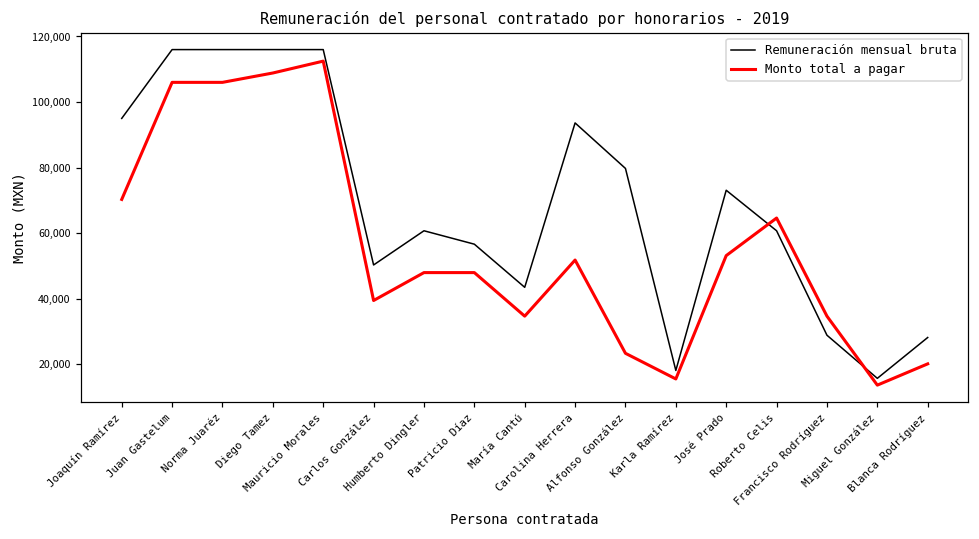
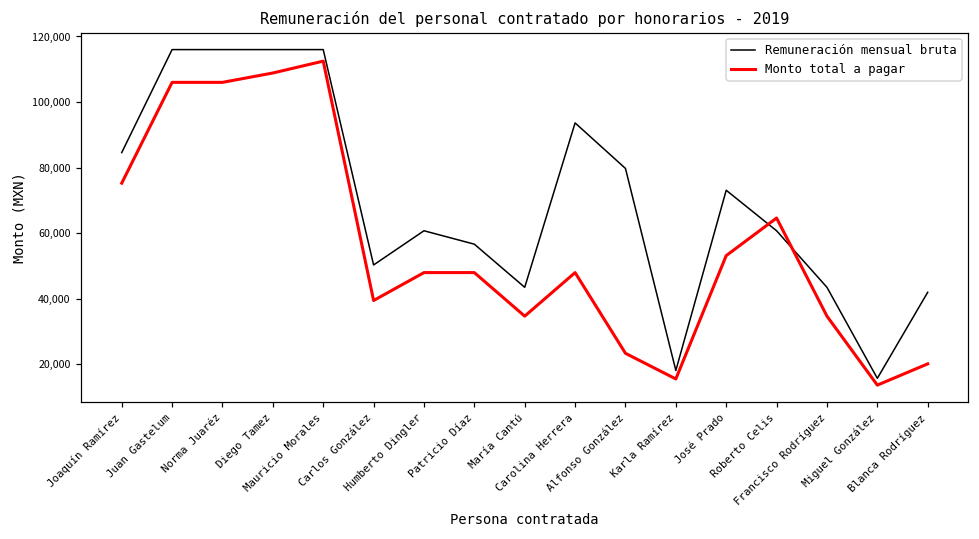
Remuneración mensual bruta, Joaquín Ramírez: 95,000 -> 85,000
Monto total a pagar, Joaquín Ramírez: 70,000 -> 75,000
Monto total a pagar, Carolina Herrera: 52,000 -> 48,000
Remuneración mensual bruta, Francisco Rodríguez: 29,000 -> 43,000
Remuneración mensual bruta, Blanca Rodríguez: 28,000 -> 42,000
